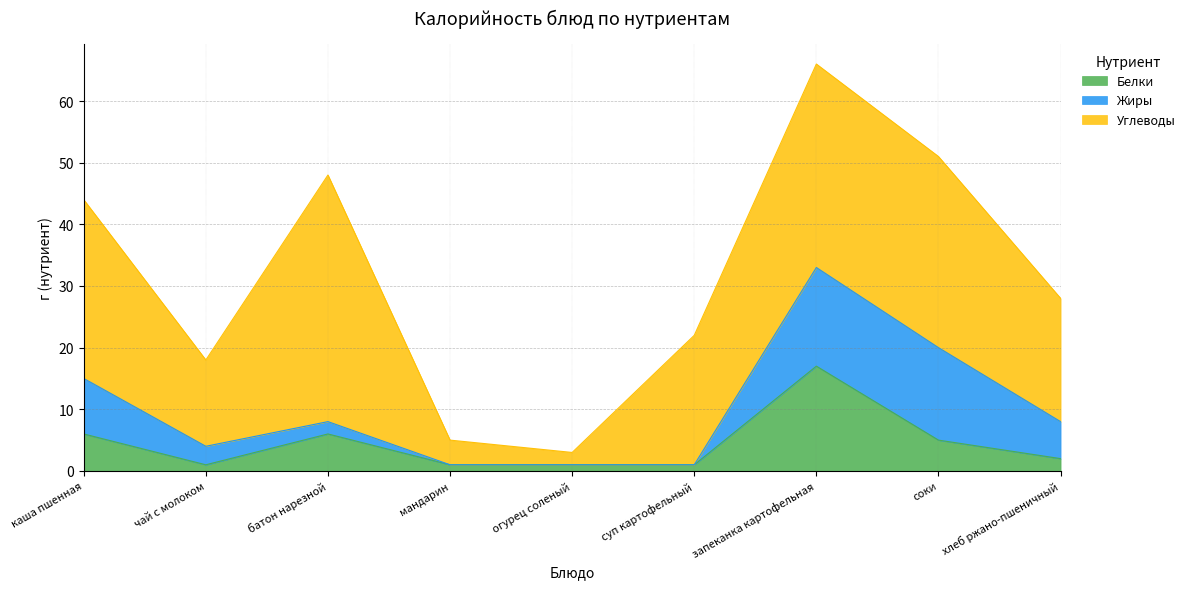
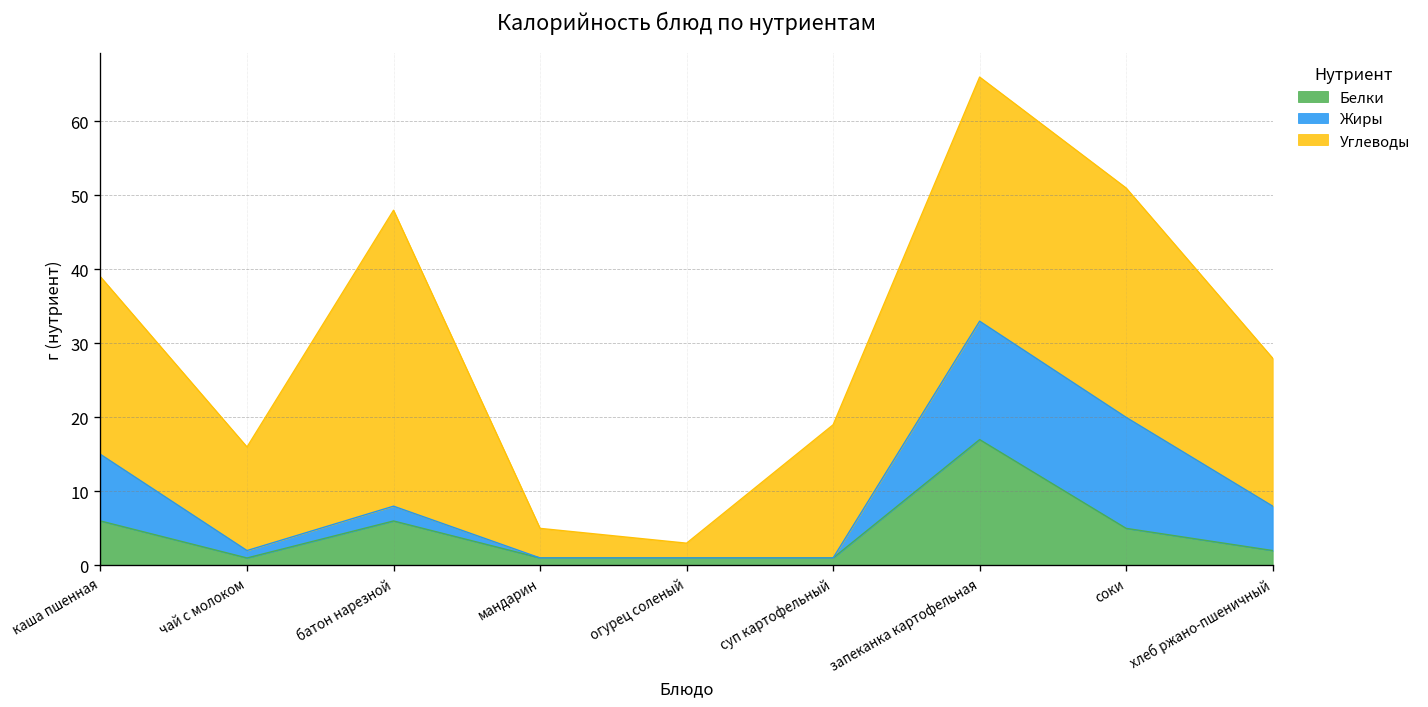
Углеводы, каша пшенная: 29 -> 24
Жиры, чай с молоком: 3 -> 1
Углеводы, суп картофельный: 21 -> 18
